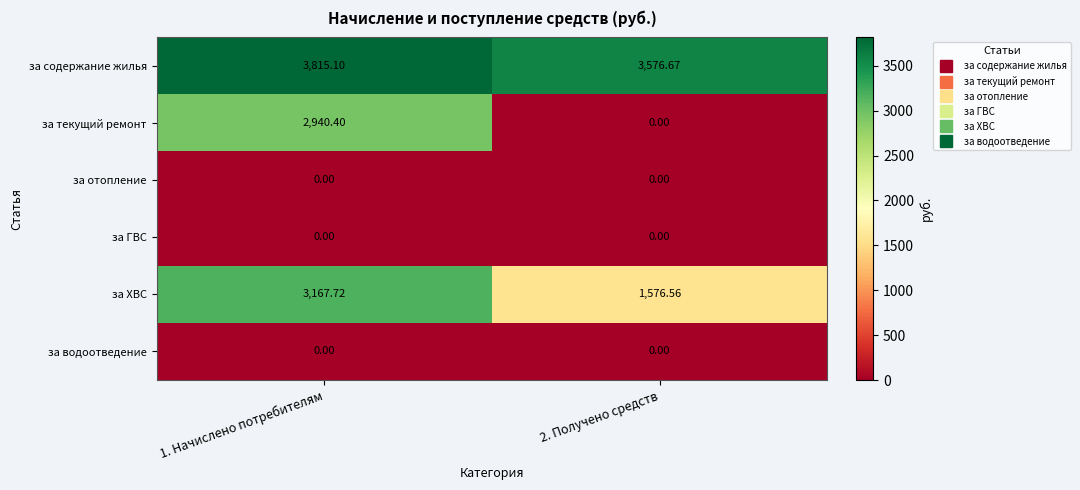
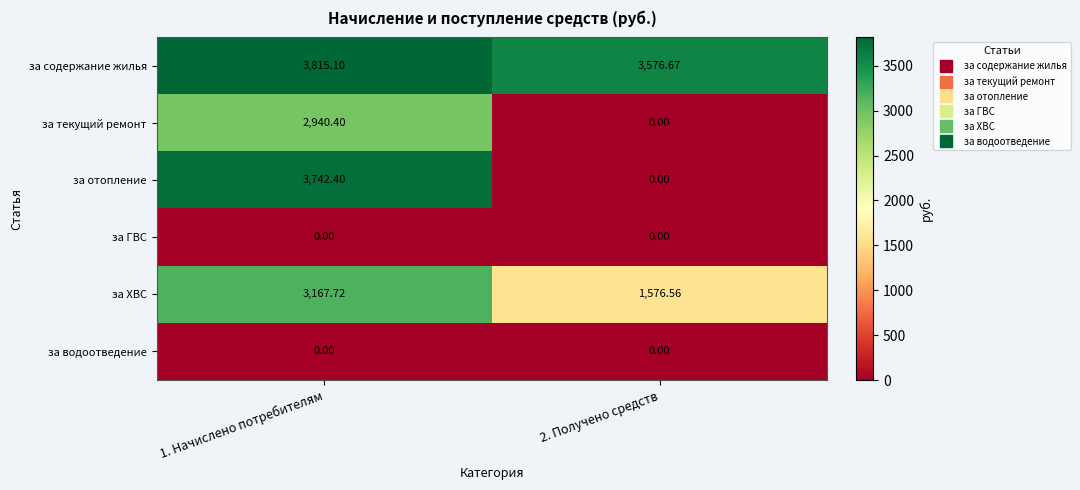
за отопление, 1. Начислено потребителям: 0.00 -> 3,742.40
